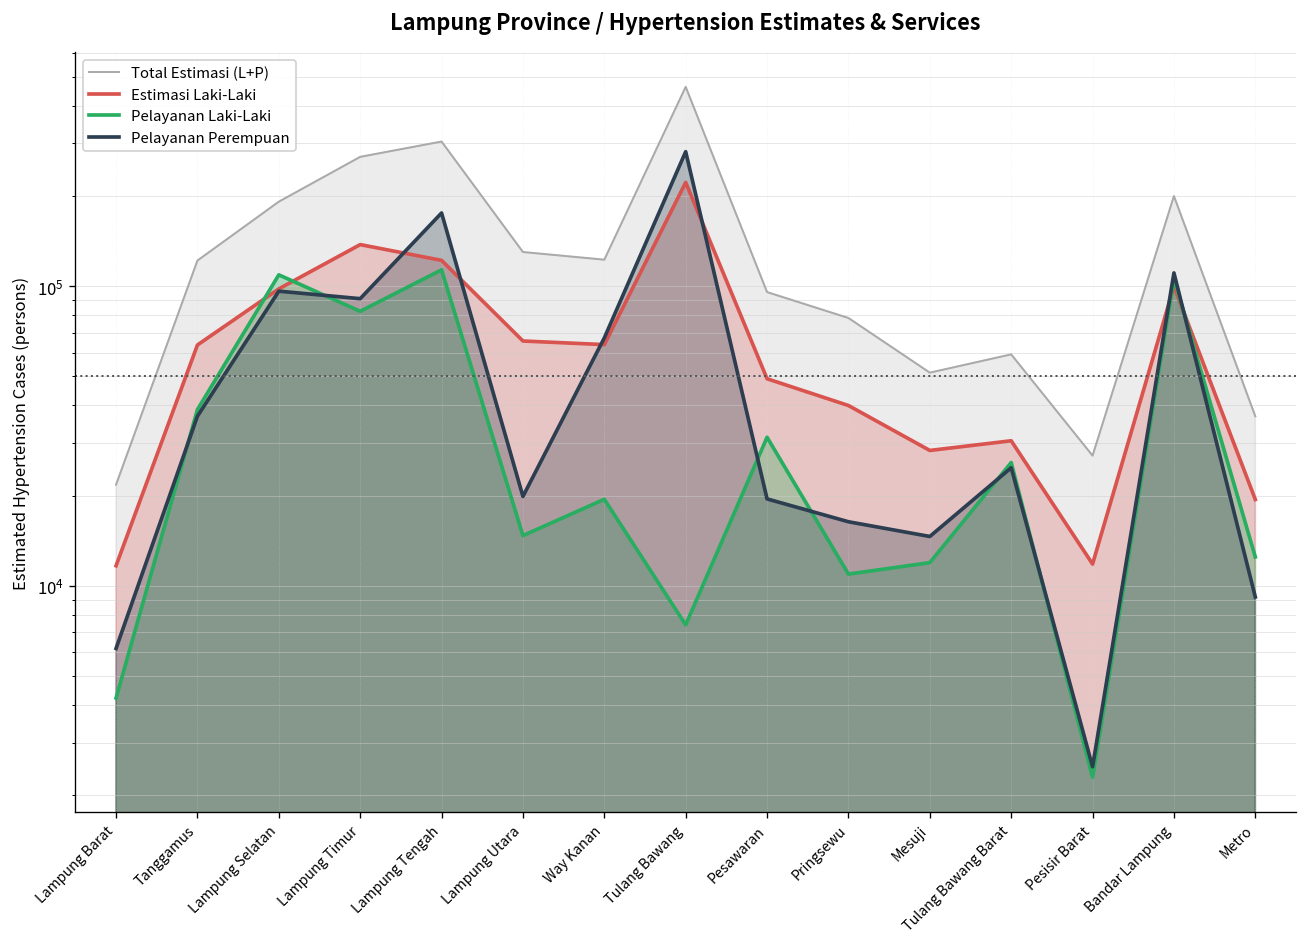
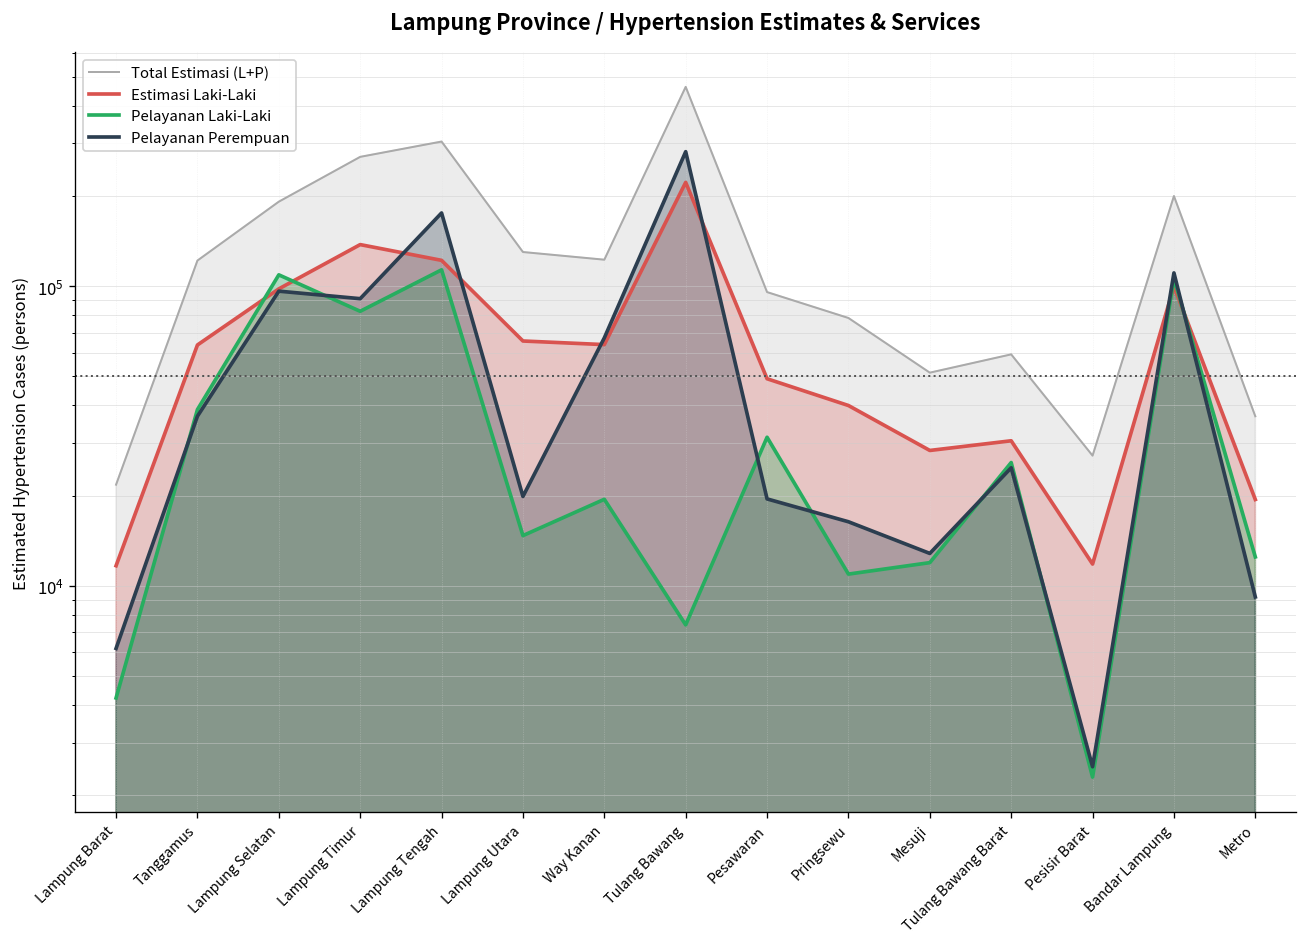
Pelayanan Perempuan, Mesuji: 15000 -> 13000
